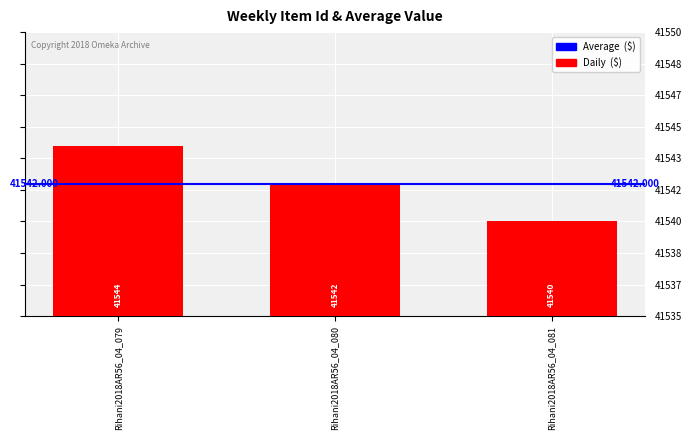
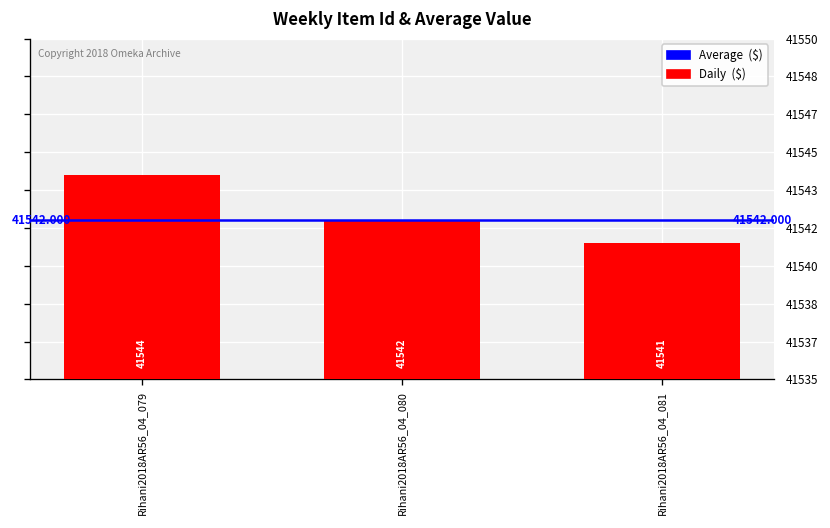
Rihani2018AR56_04_081: 41540 -> 41541
